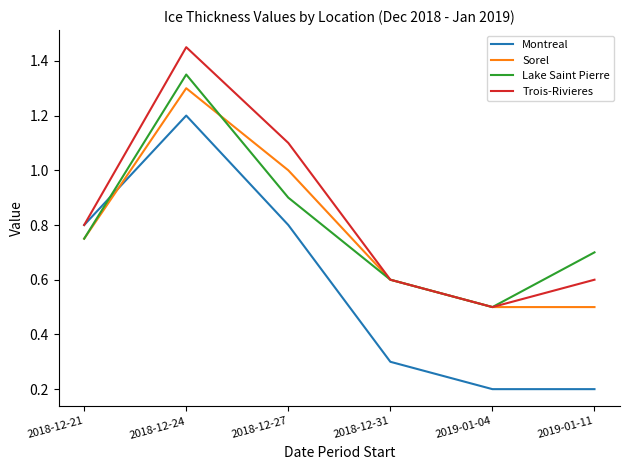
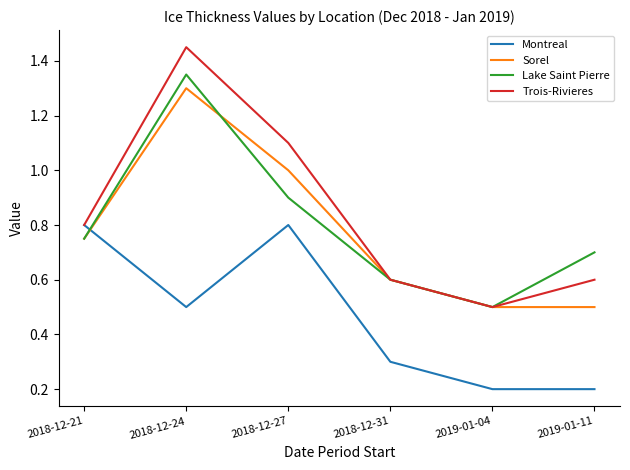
Montreal, 2018-12-24: 1.2 -> 0.5
